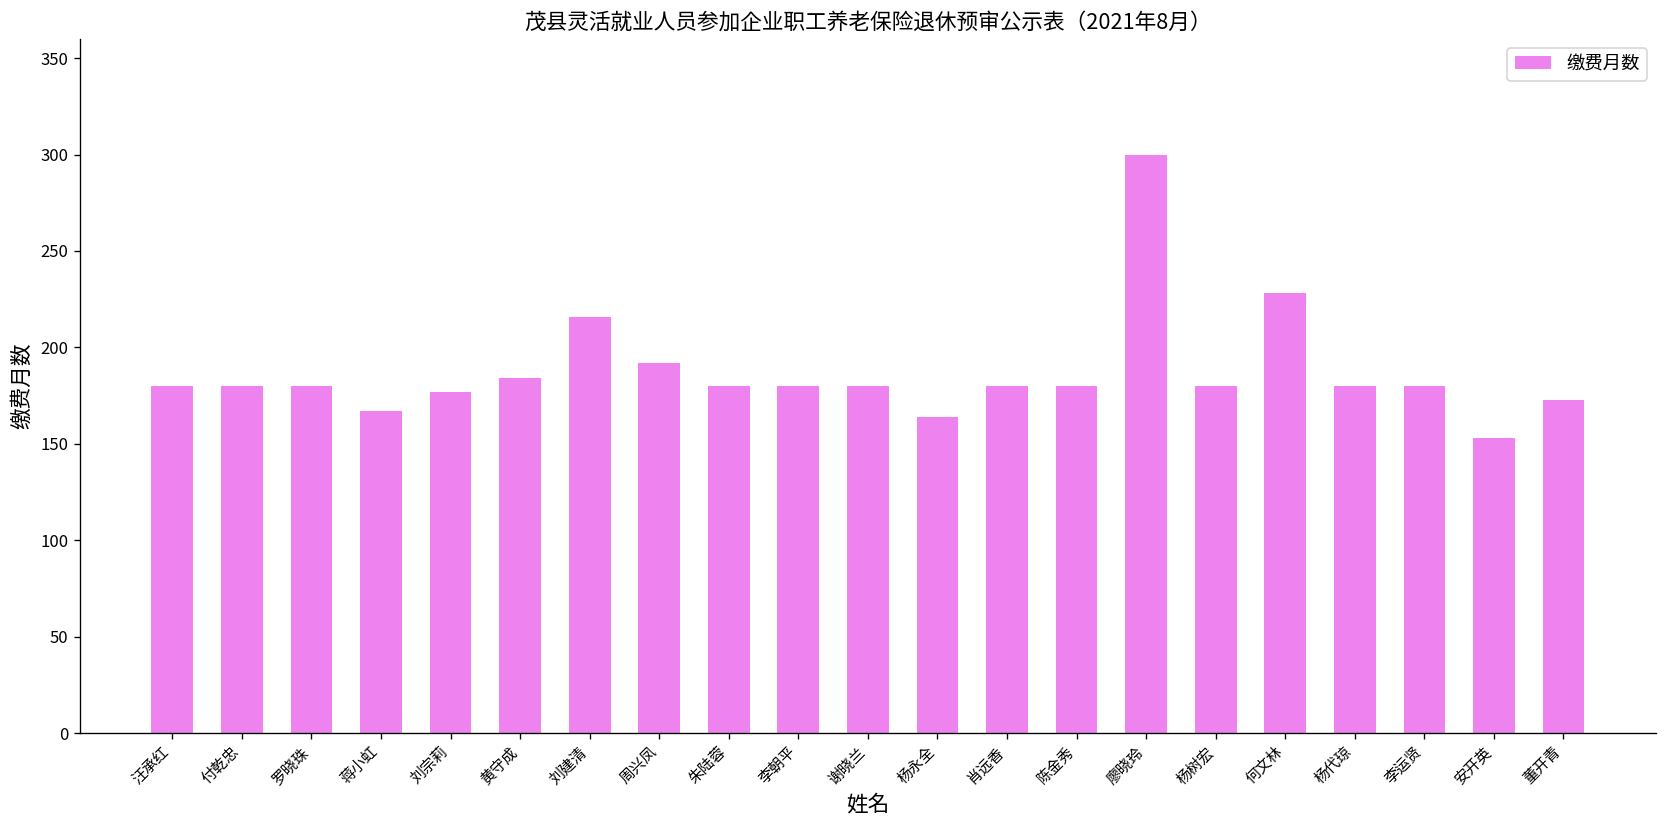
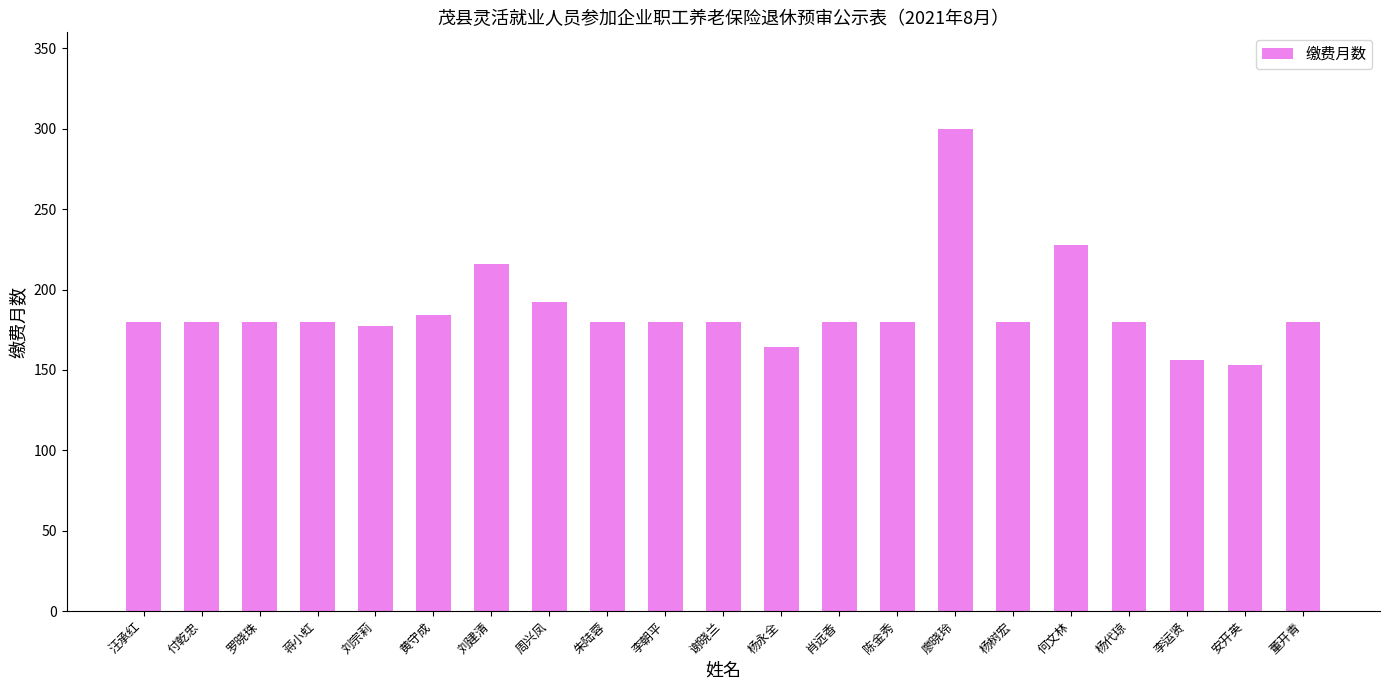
蒋小虹: 167 -> 180
李运贤: 180 -> 156
董开青: 173 -> 180
